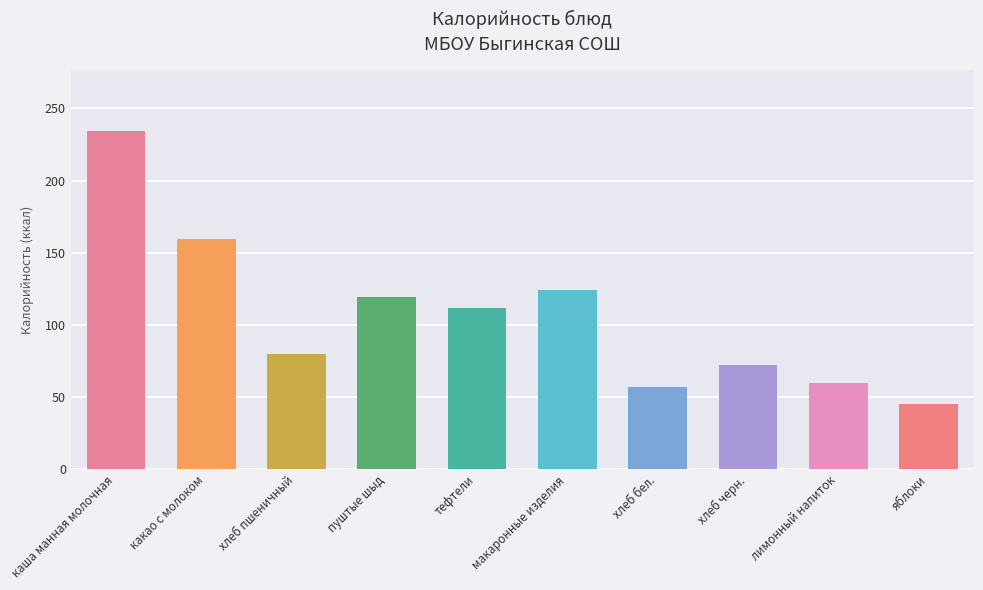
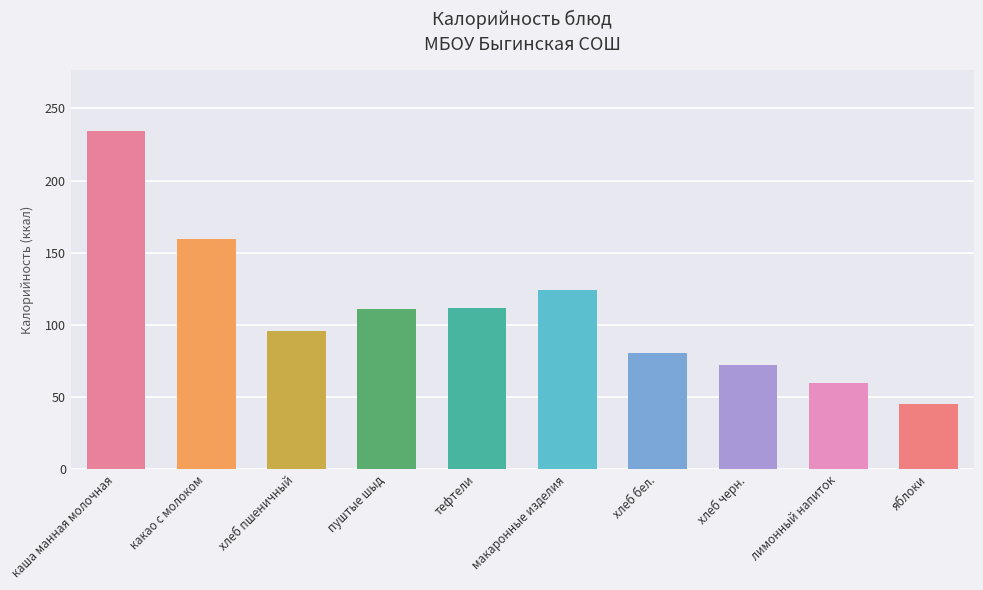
хлеб пшеничный: 80 -> 96
пуштые шыд: 119 -> 111
хлеб бел.: 57 -> 80
